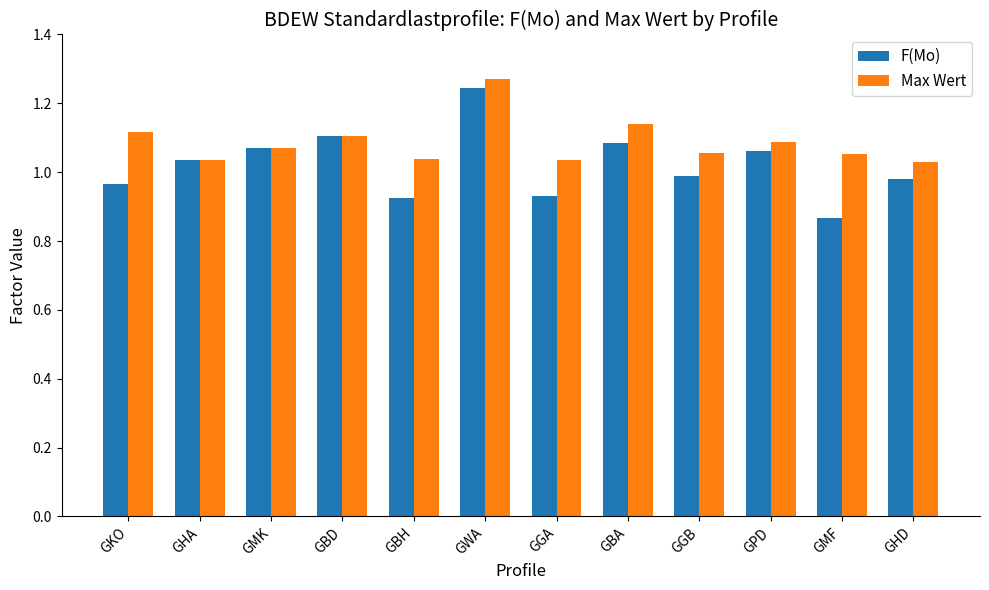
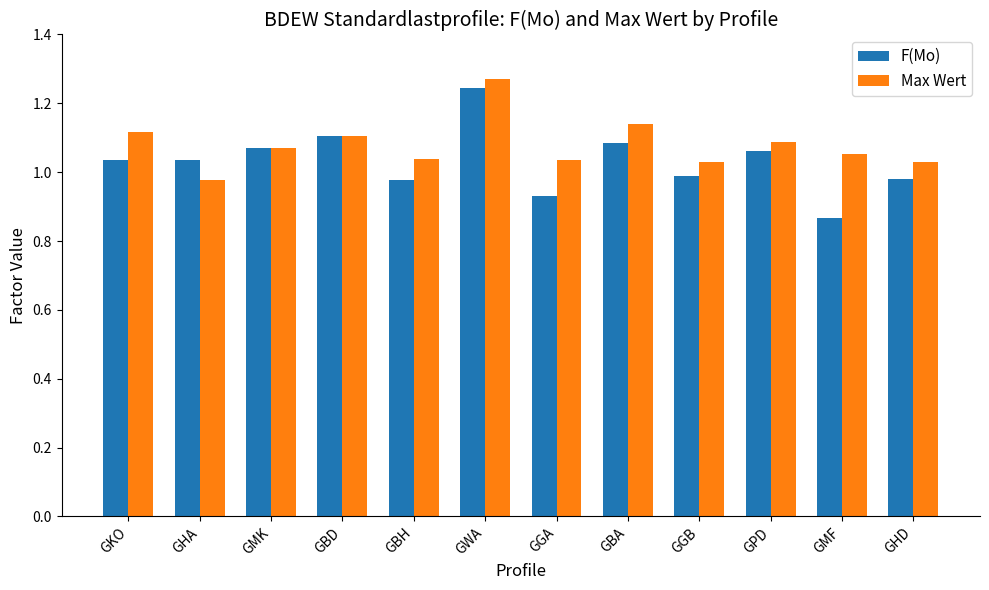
F(Mo), GKO: 0.97 -> 1.04
Max Wert, GHA: 1.04 -> 0.98
F(Mo), GBH: 0.93 -> 0.98
Max Wert, GGB: 1.06 -> 1.03
